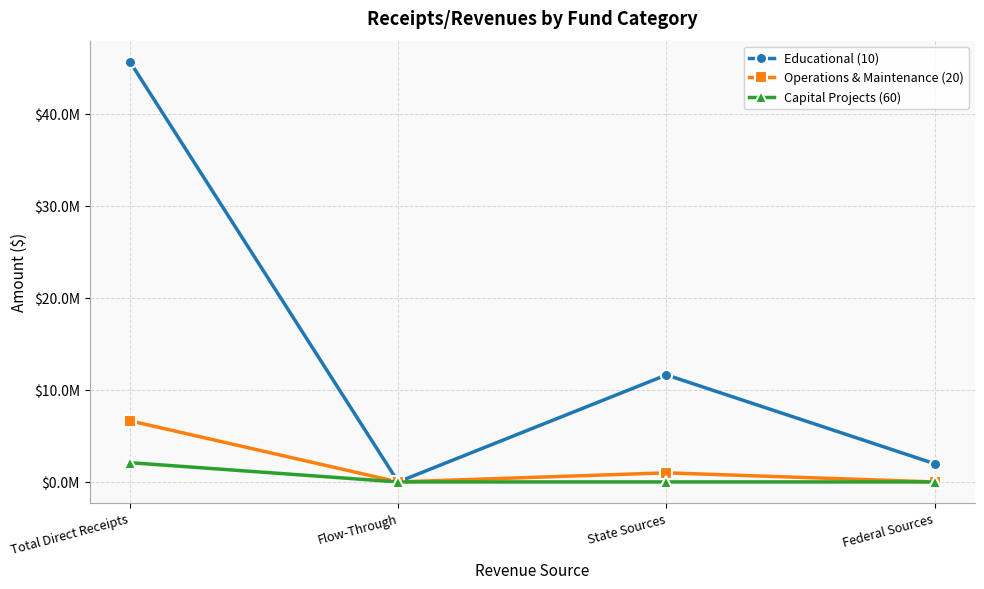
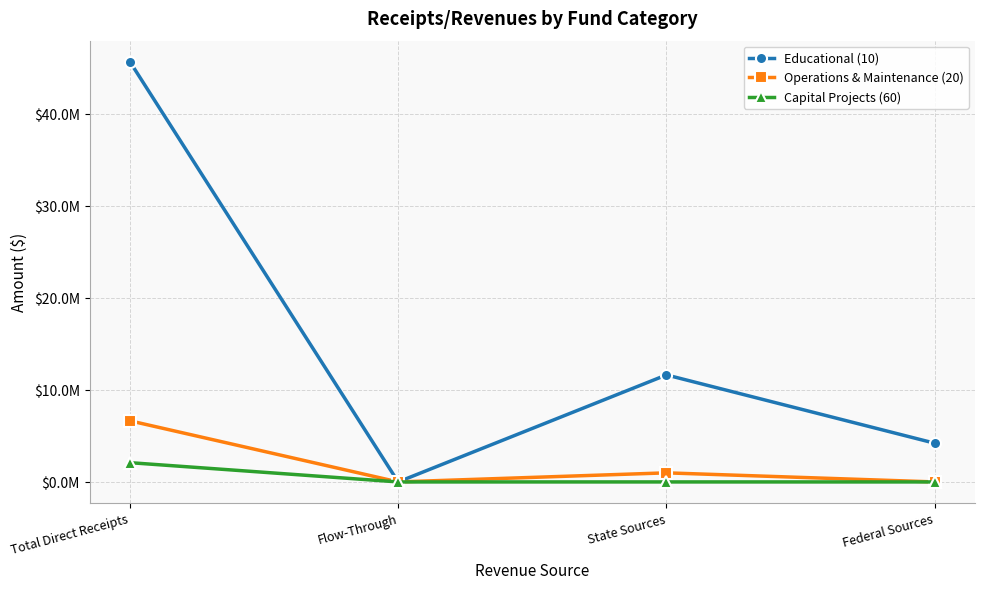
Educational (10), Federal Sources: $2000000 -> $4000000
